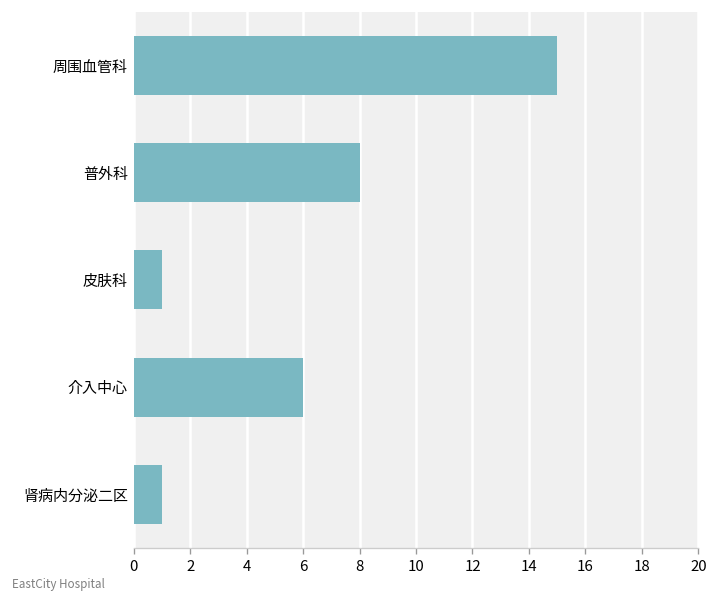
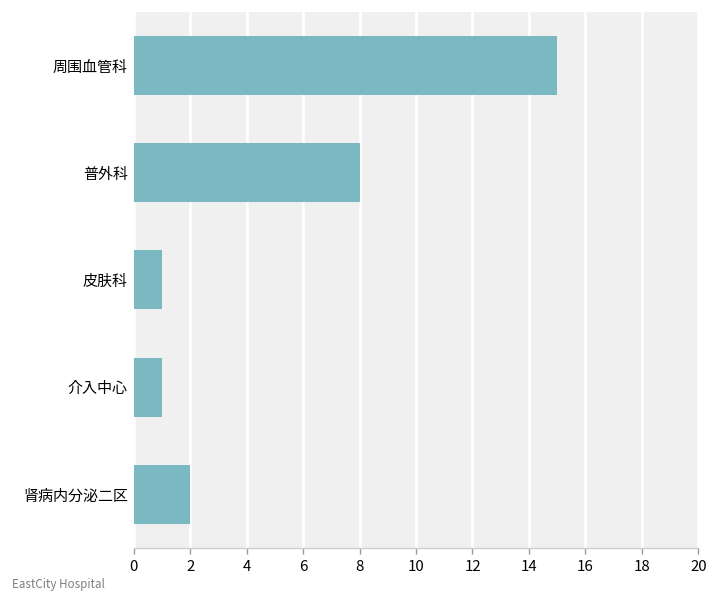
介入中心: 6 -> 1
肾病内分泌二区: 1 -> 2
